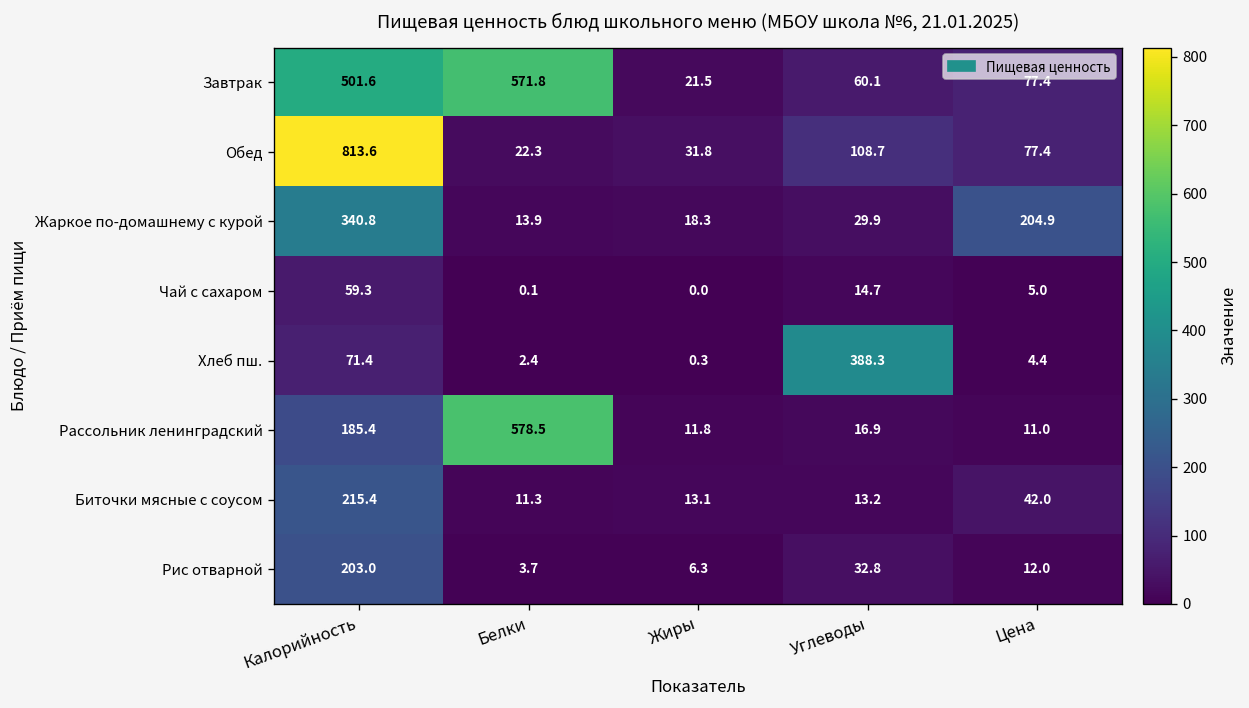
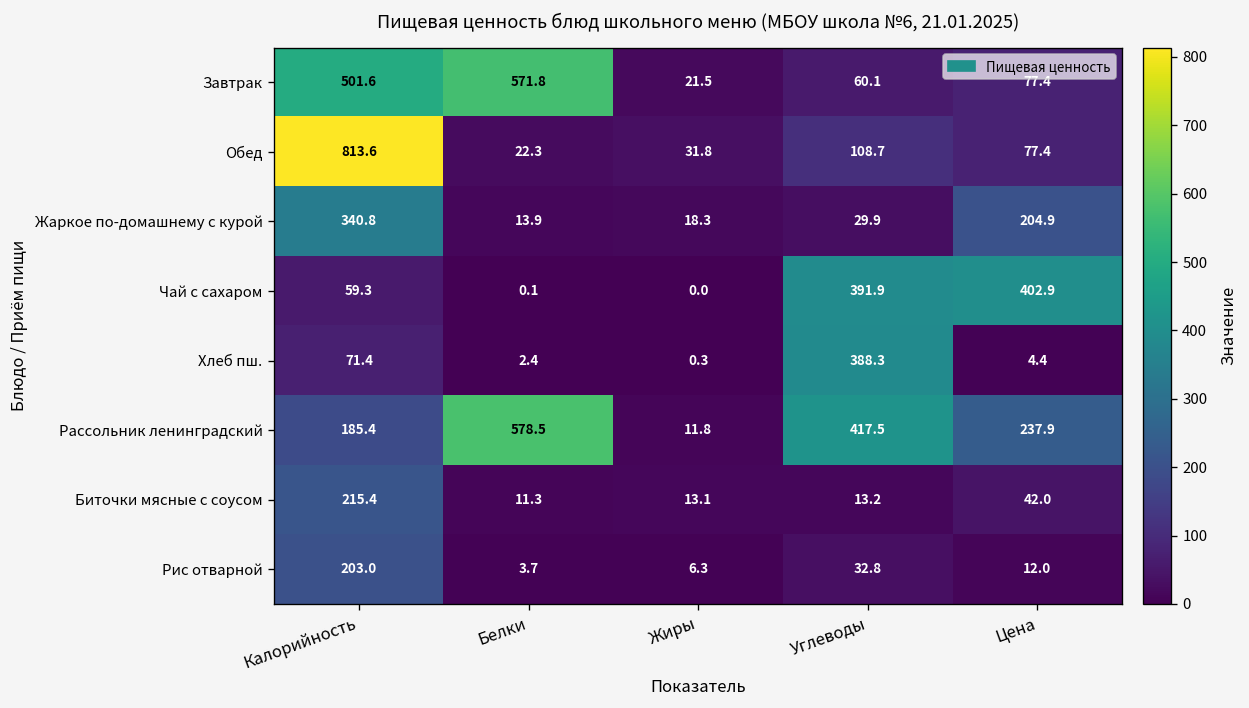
Чай с сахаром, Углеводы: 14.7 -> 391.9
Чай с сахаром, Цена: 5.0 -> 402.9
Рассольник ленинградский, Углеводы: 16.9 -> 417.5
Рассольник ленинградский, Цена: 11.0 -> 237.9
